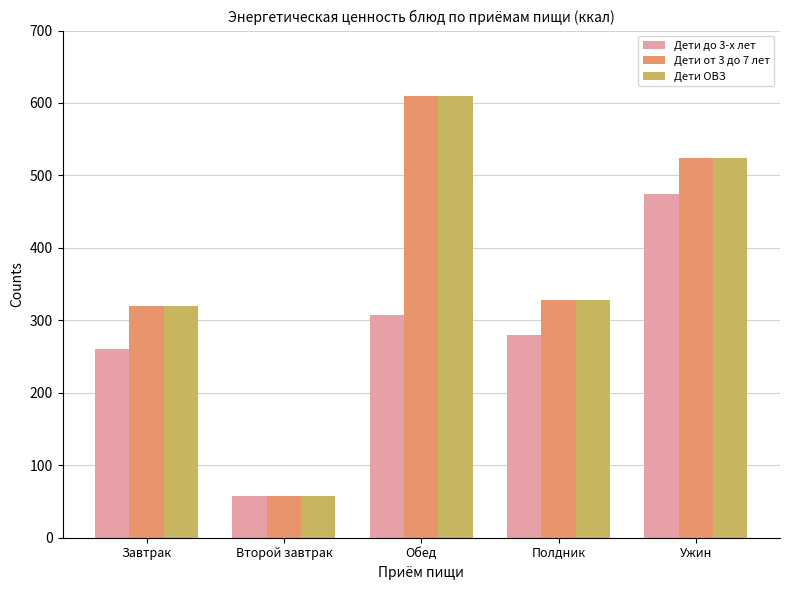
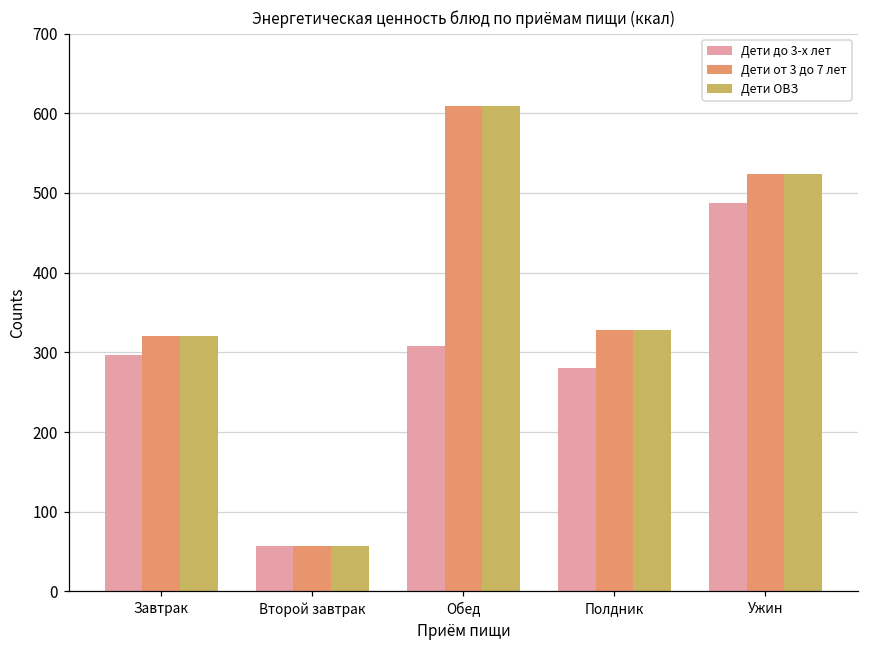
Дети до 3-х лет, Завтрак: 260 -> 300
Дети до 3-х лет, Ужин: 480 -> 490
